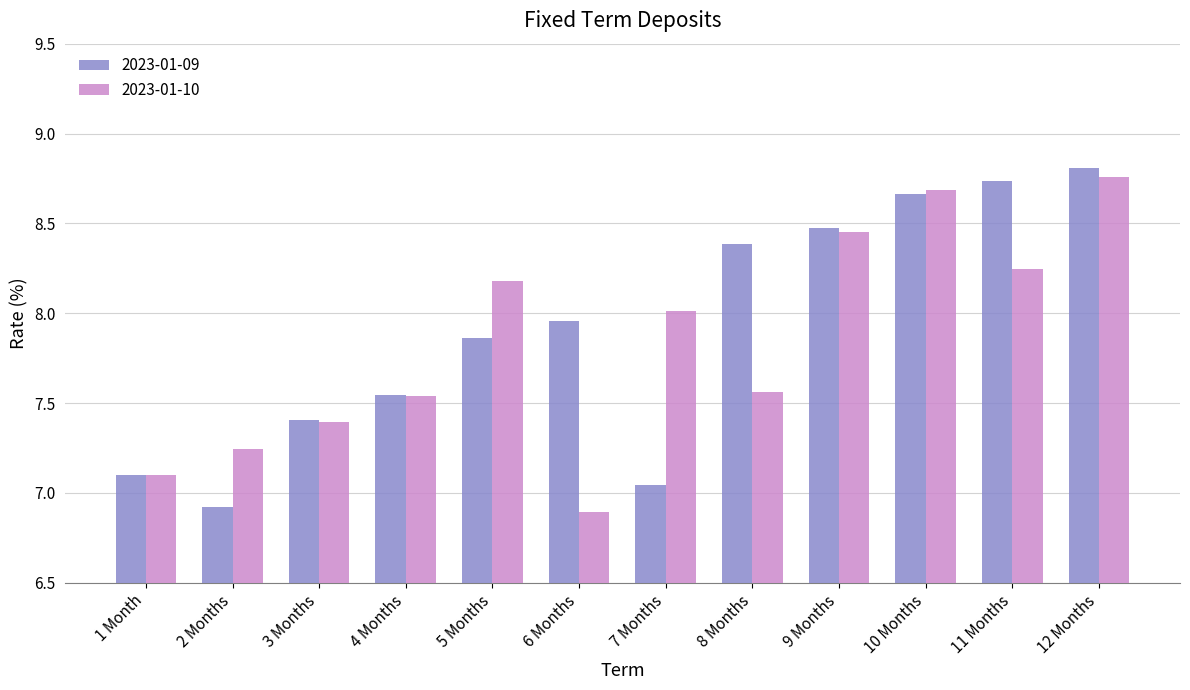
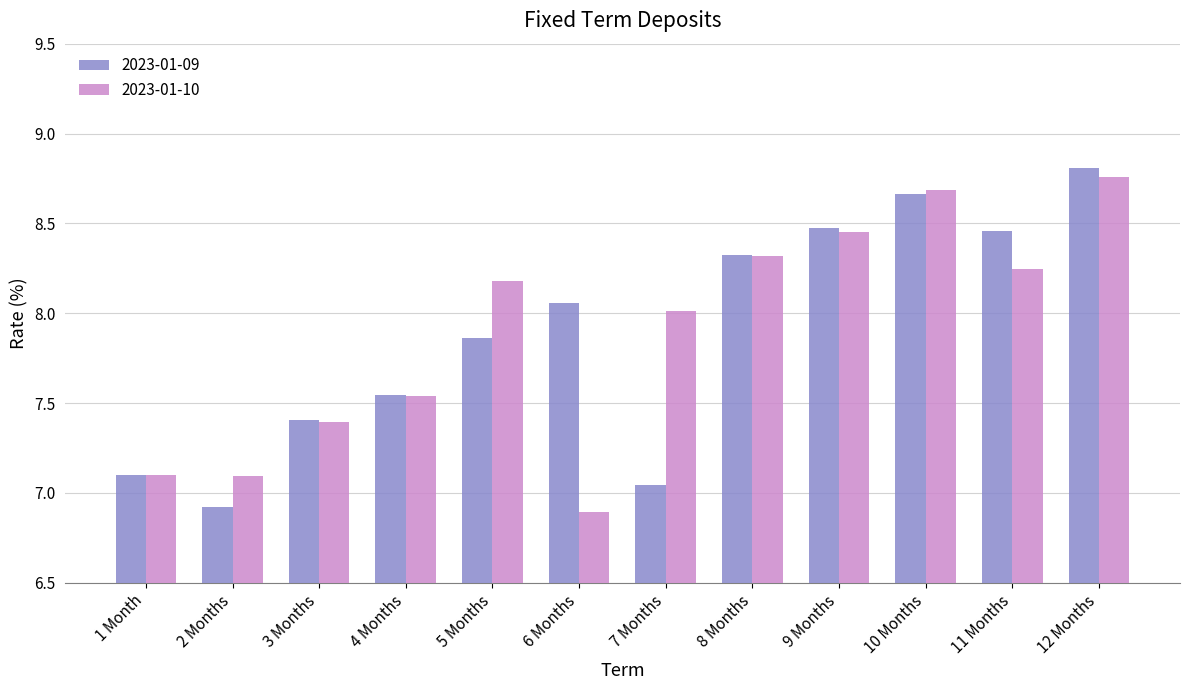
2023-01-10, 2 Months: 7.24 -> 7.09
2023-01-09, 6 Months: 7.96 -> 8.06
2023-01-09, 8 Months: 8.39 -> 8.33
2023-01-10, 8 Months: 7.56 -> 8.32
2023-01-09, 11 Months: 8.74 -> 8.46
